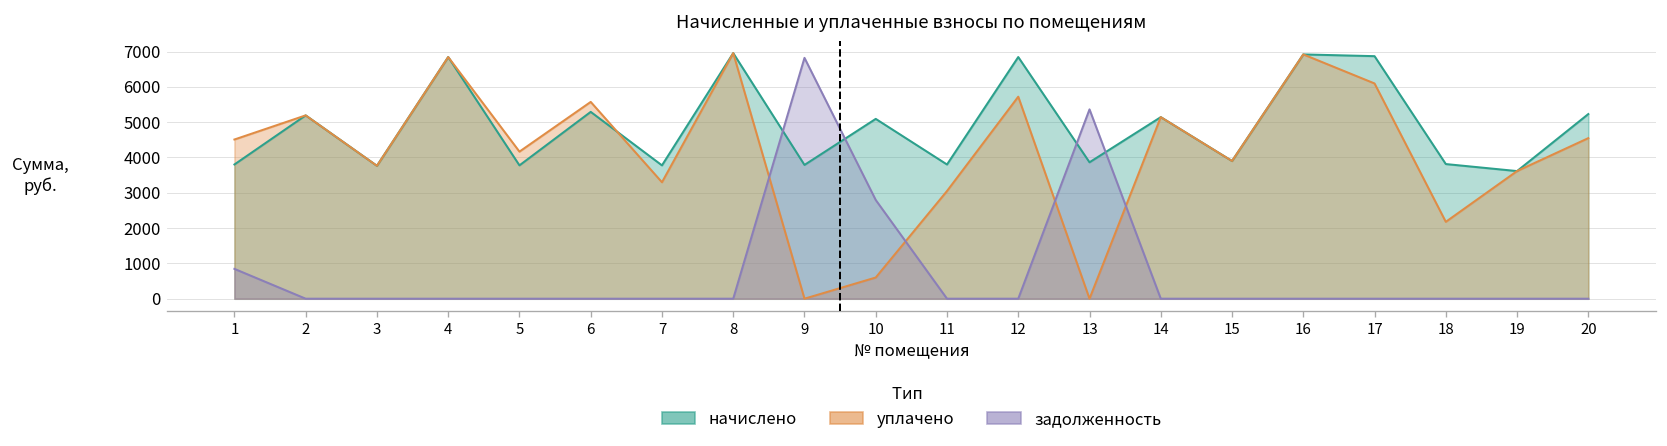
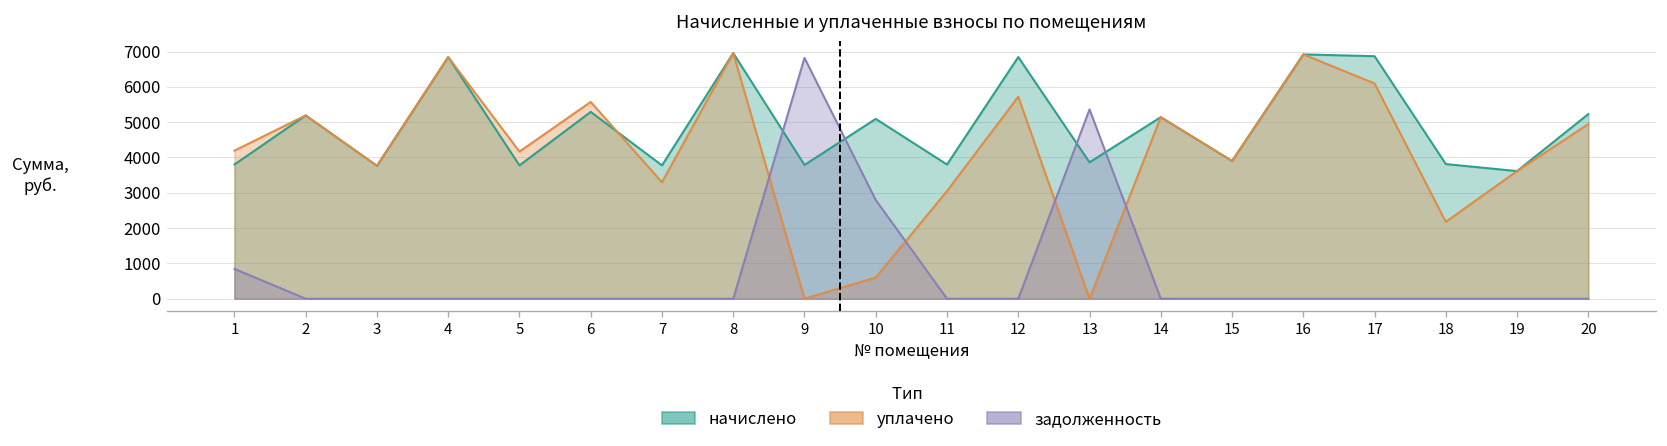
уплачено, 1: 4500 -> 4200
уплачено, 20: 4500 -> 4900
